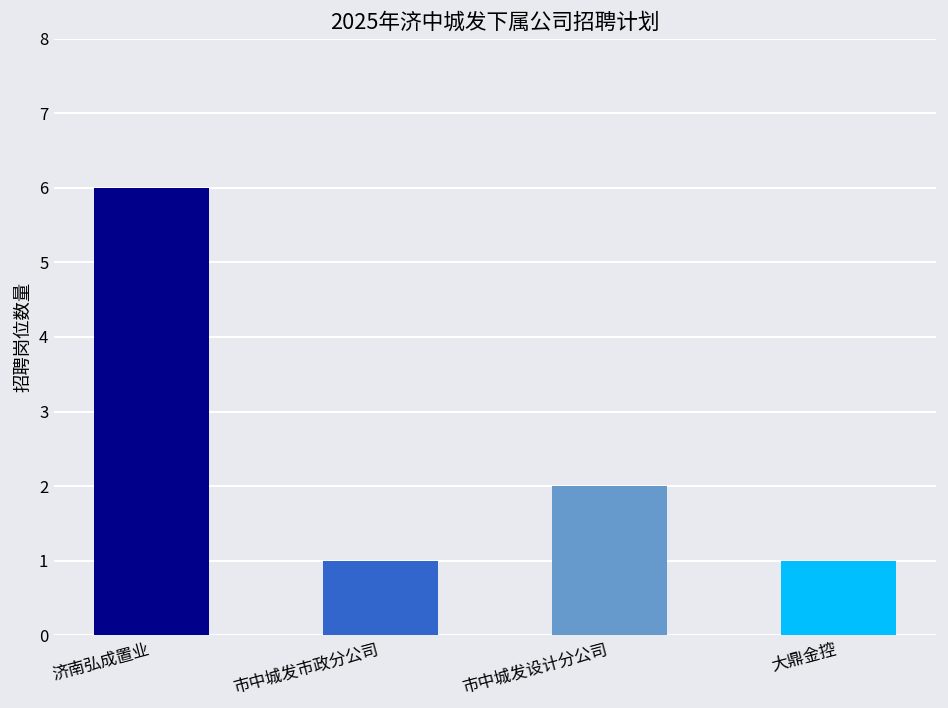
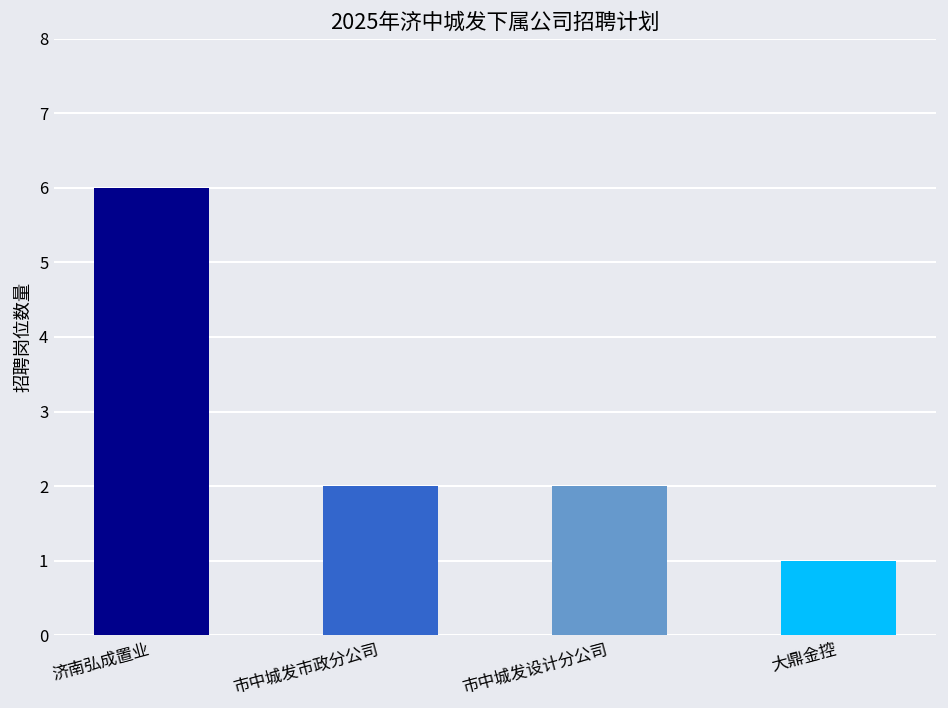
市中城发市政分公司: 1 -> 2
